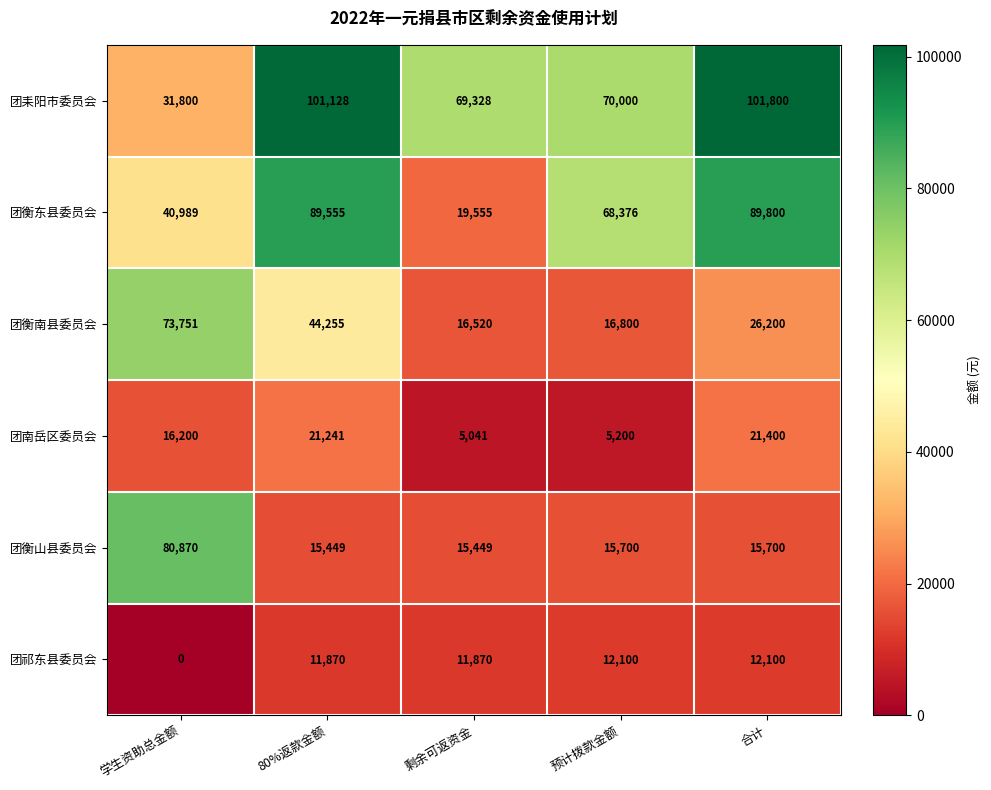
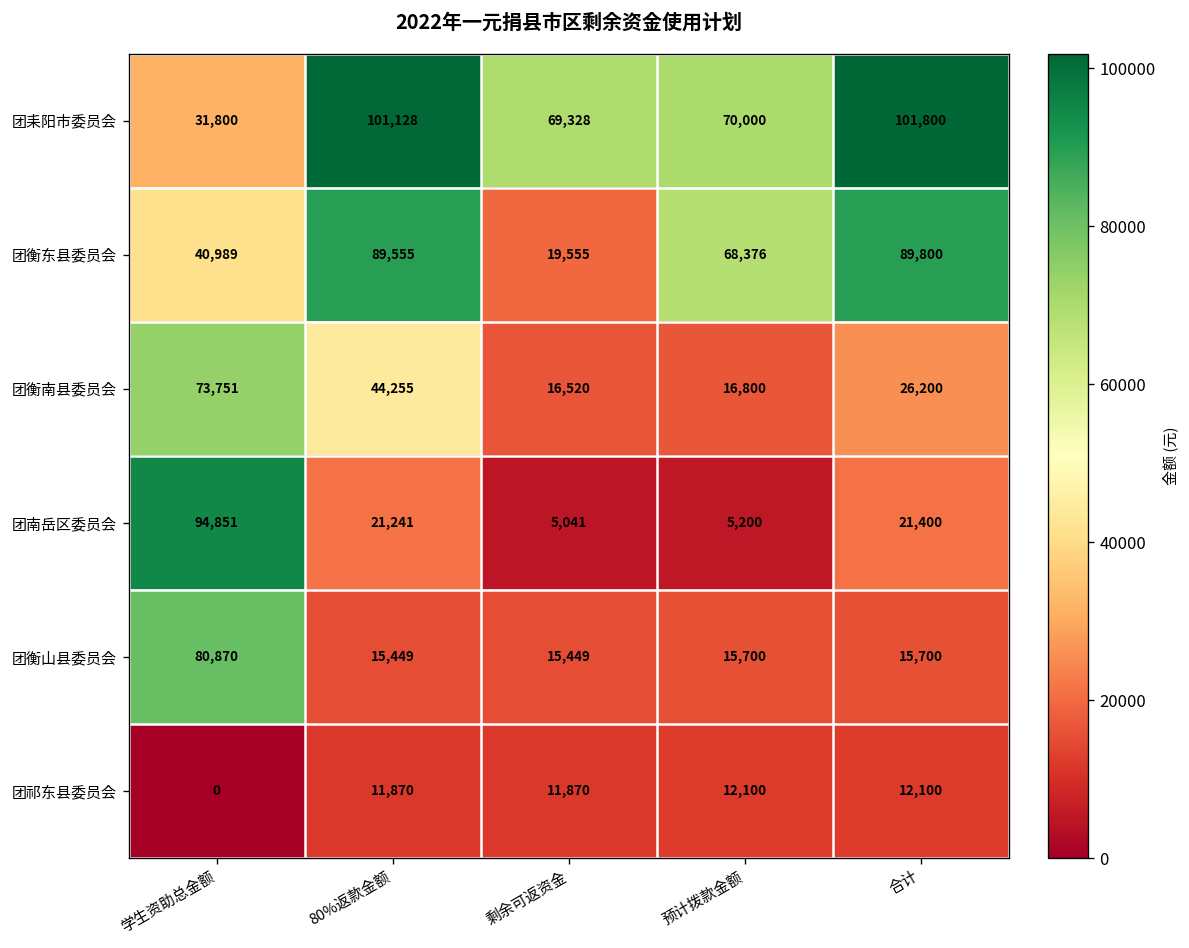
团南岳区委员会, 学生资助总金额: 16,200 -> 94,851
